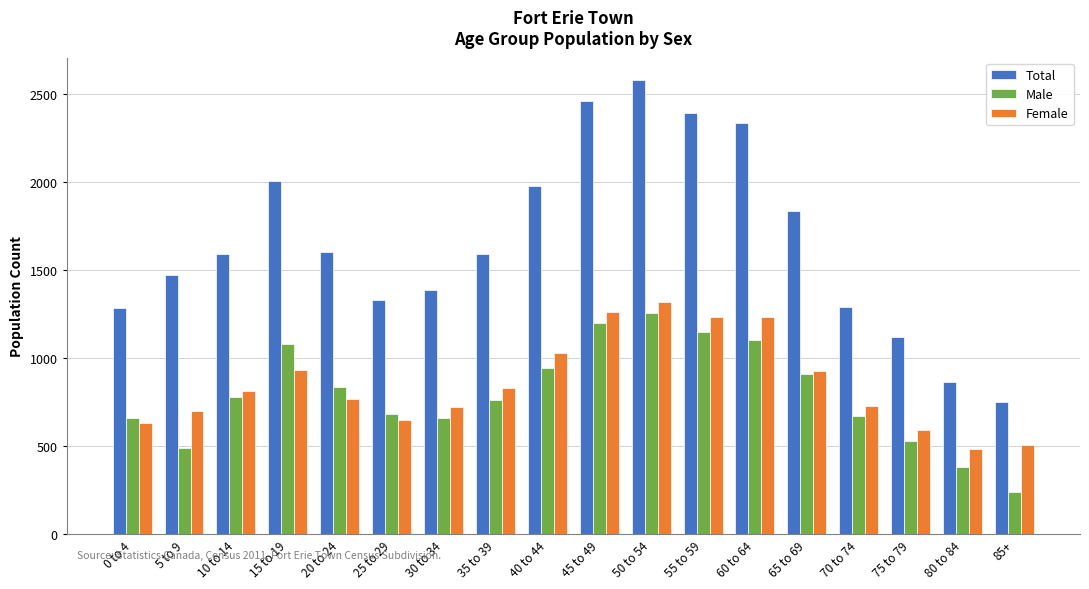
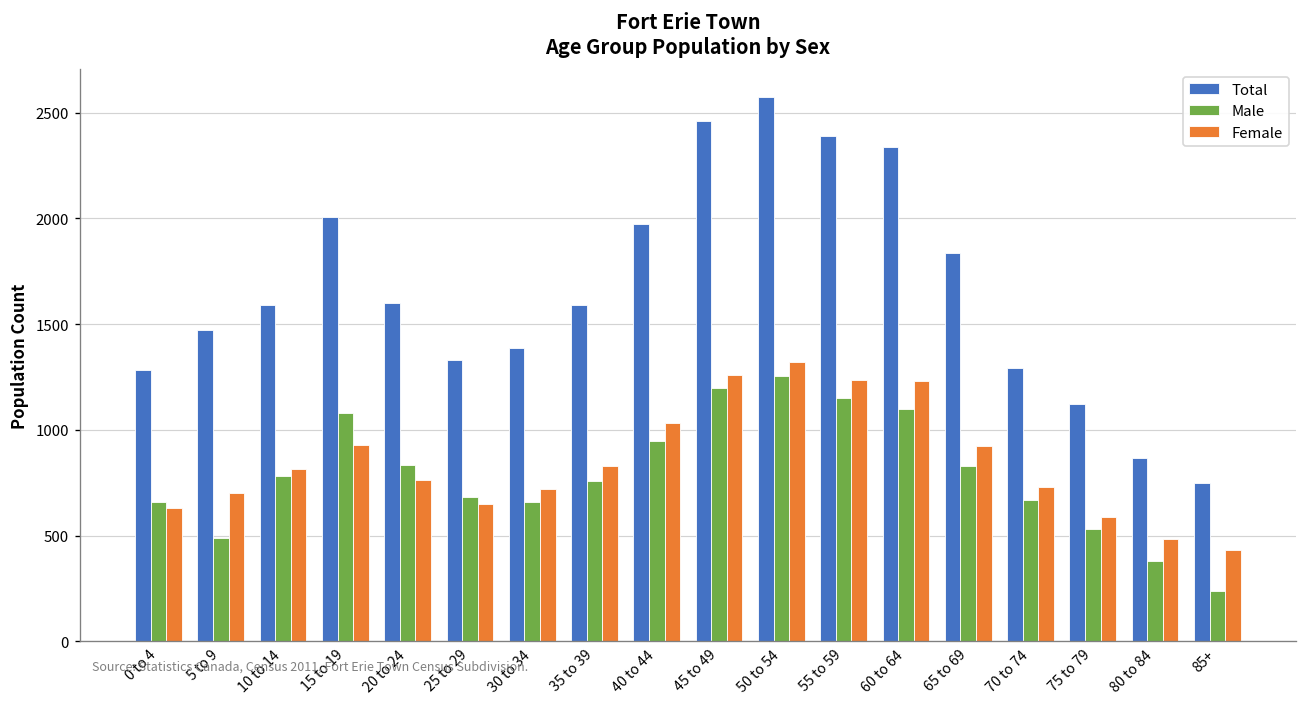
Male, 65 to 69: 910 -> 830
Female, 85+: 510 -> 430
